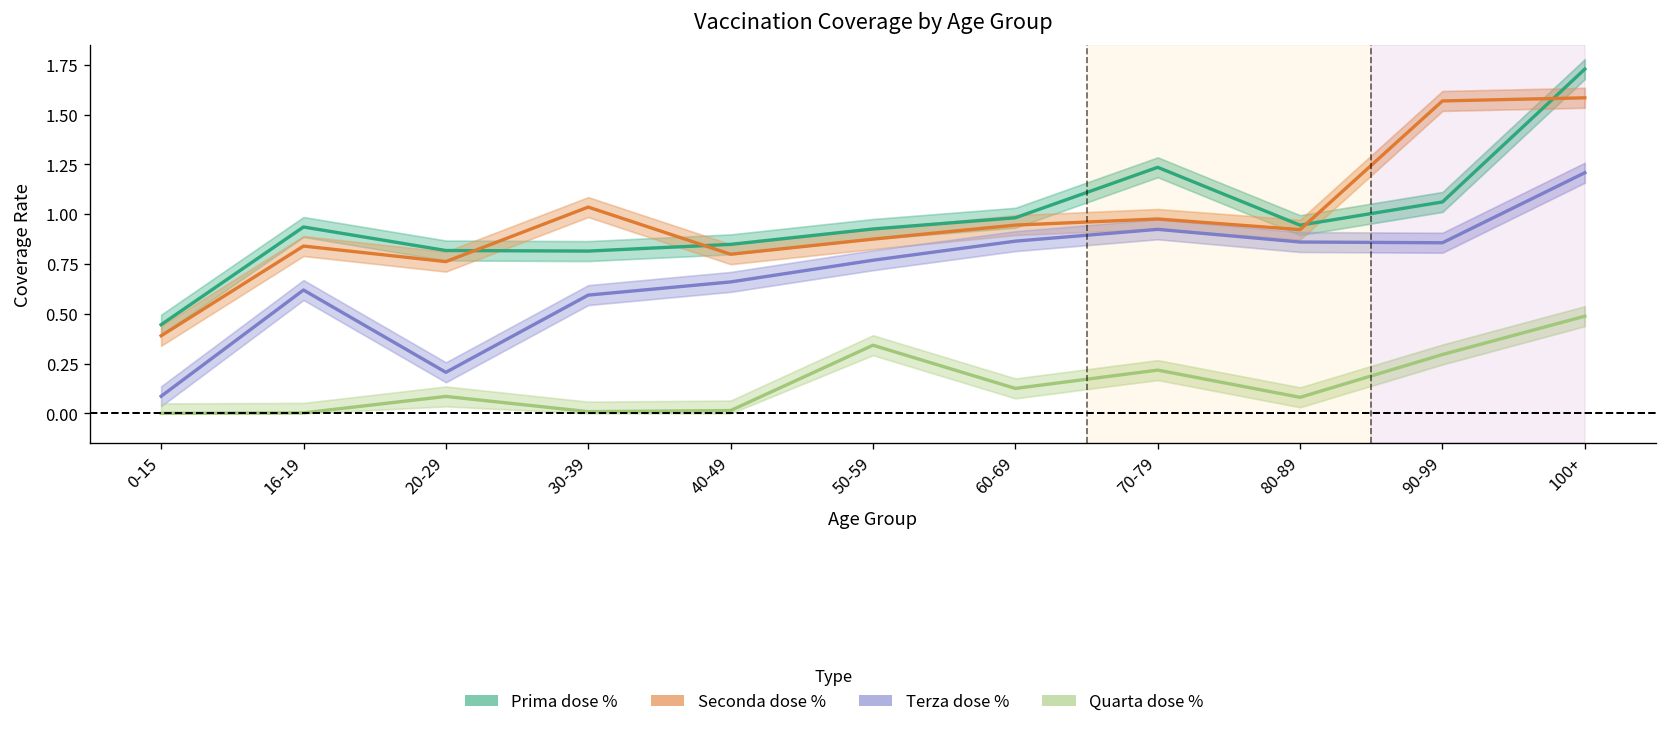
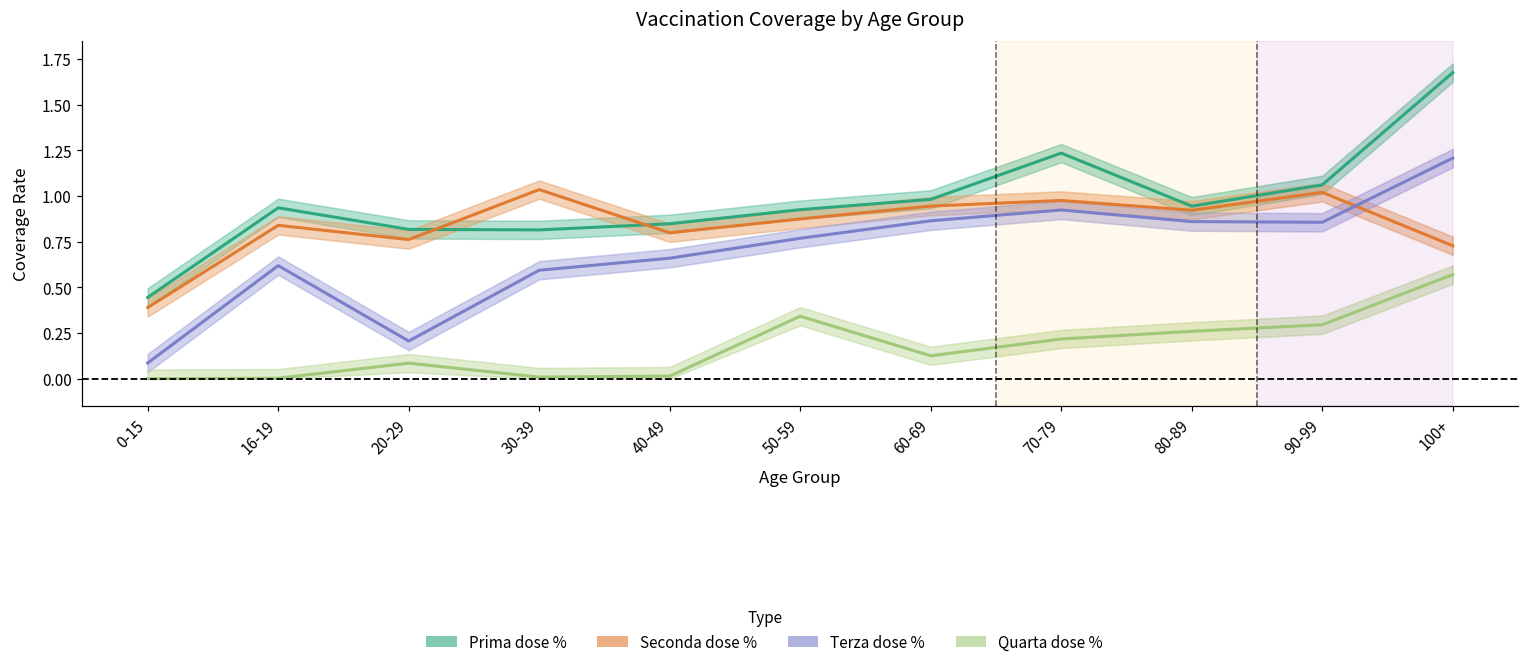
Quarta dose %, 80-89: 0.08 -> 0.26
Seconda dose %, 90-99: 1.57 -> 1.02
Prima dose %, 100+: 1.73 -> 1.68
Seconda dose %, 100+: 1.58 -> 0.73
Quarta dose %, 100+: 0.49 -> 0.57
